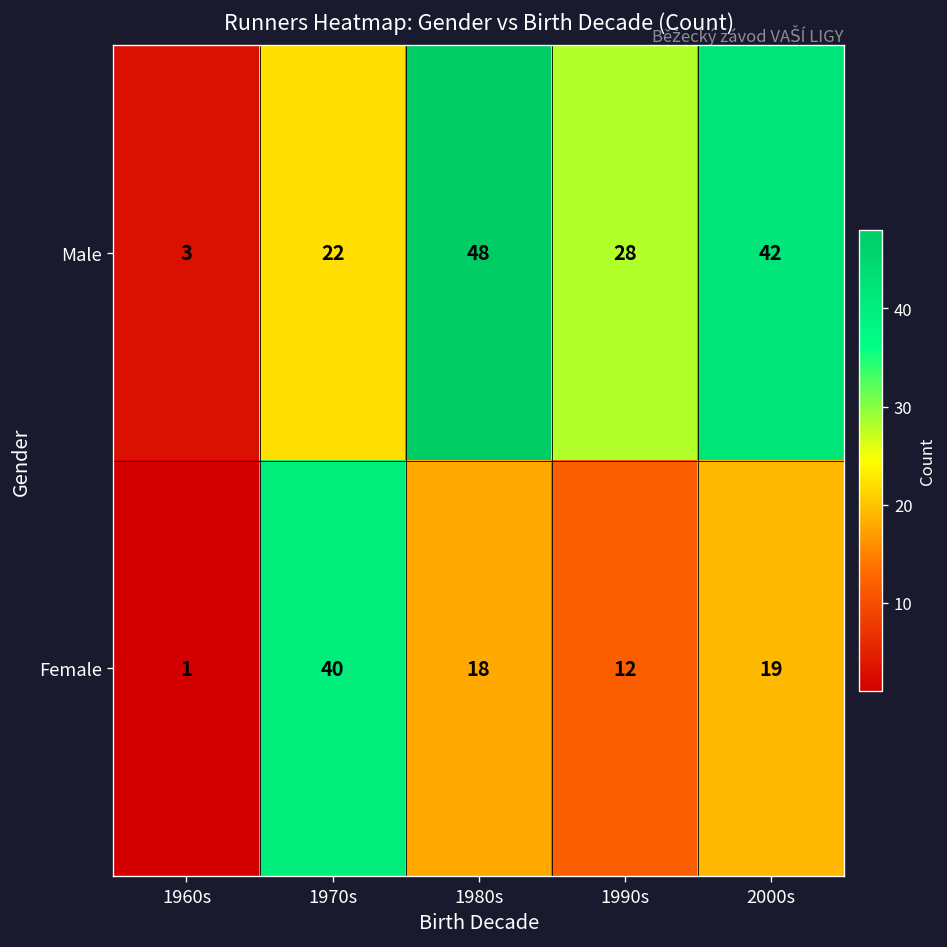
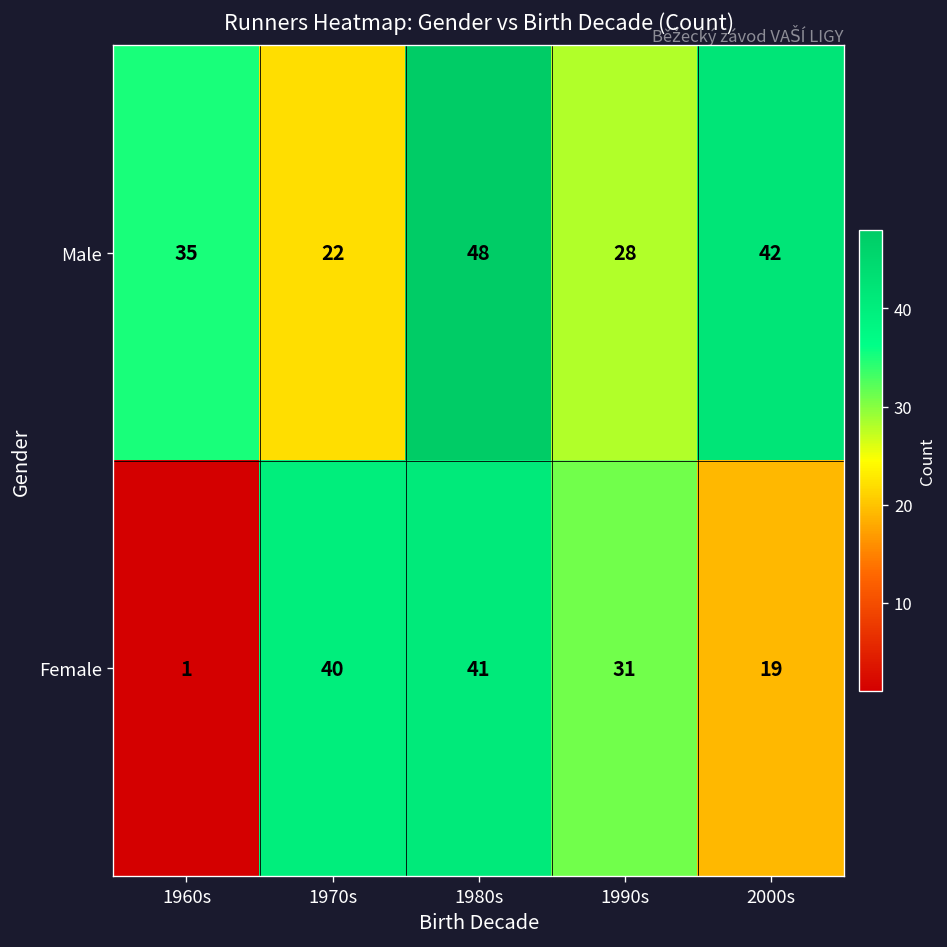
Male, 1960s: 3 -> 35
Female, 1980s: 18 -> 41
Female, 1990s: 12 -> 31
